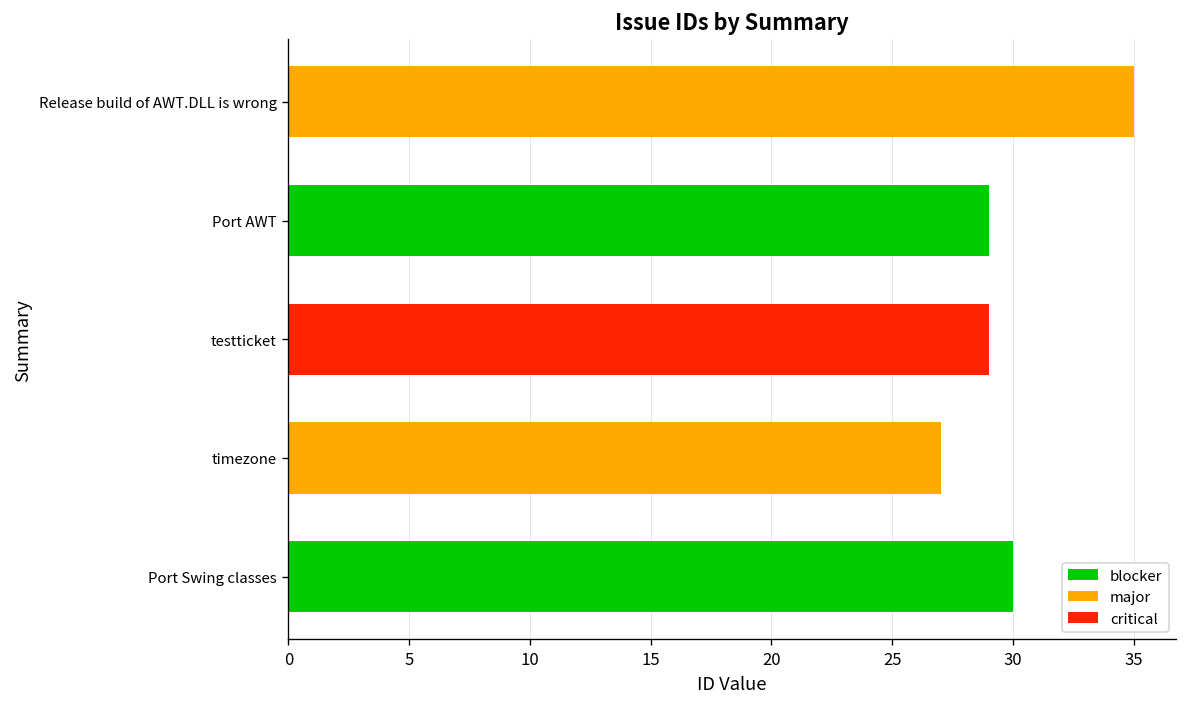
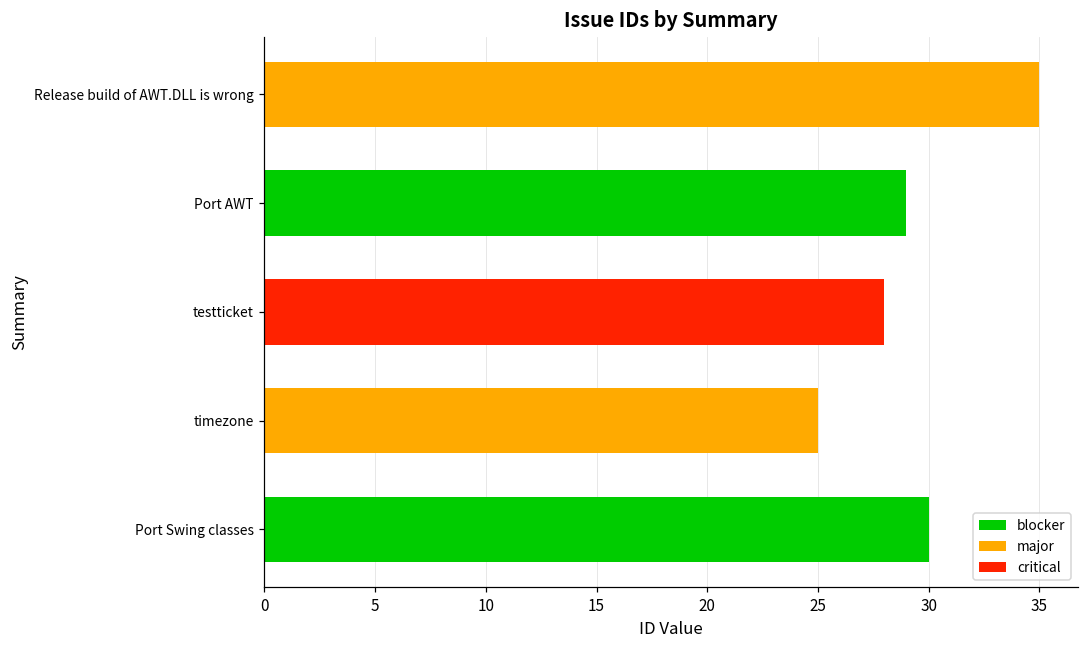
testticket: 29 -> 28
timezone: 27 -> 25
